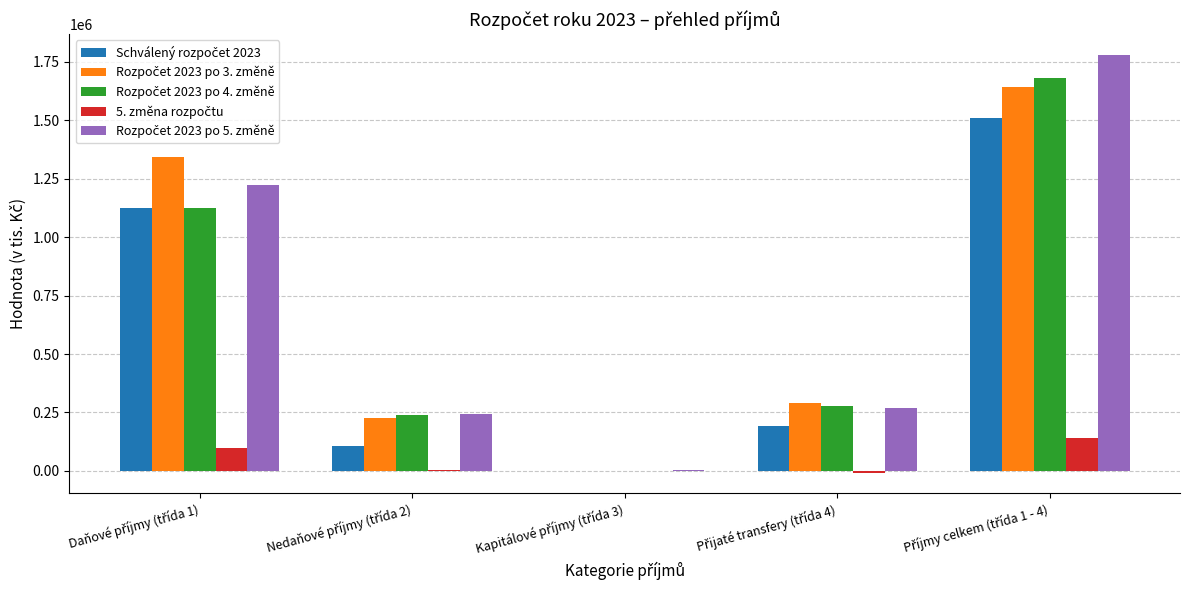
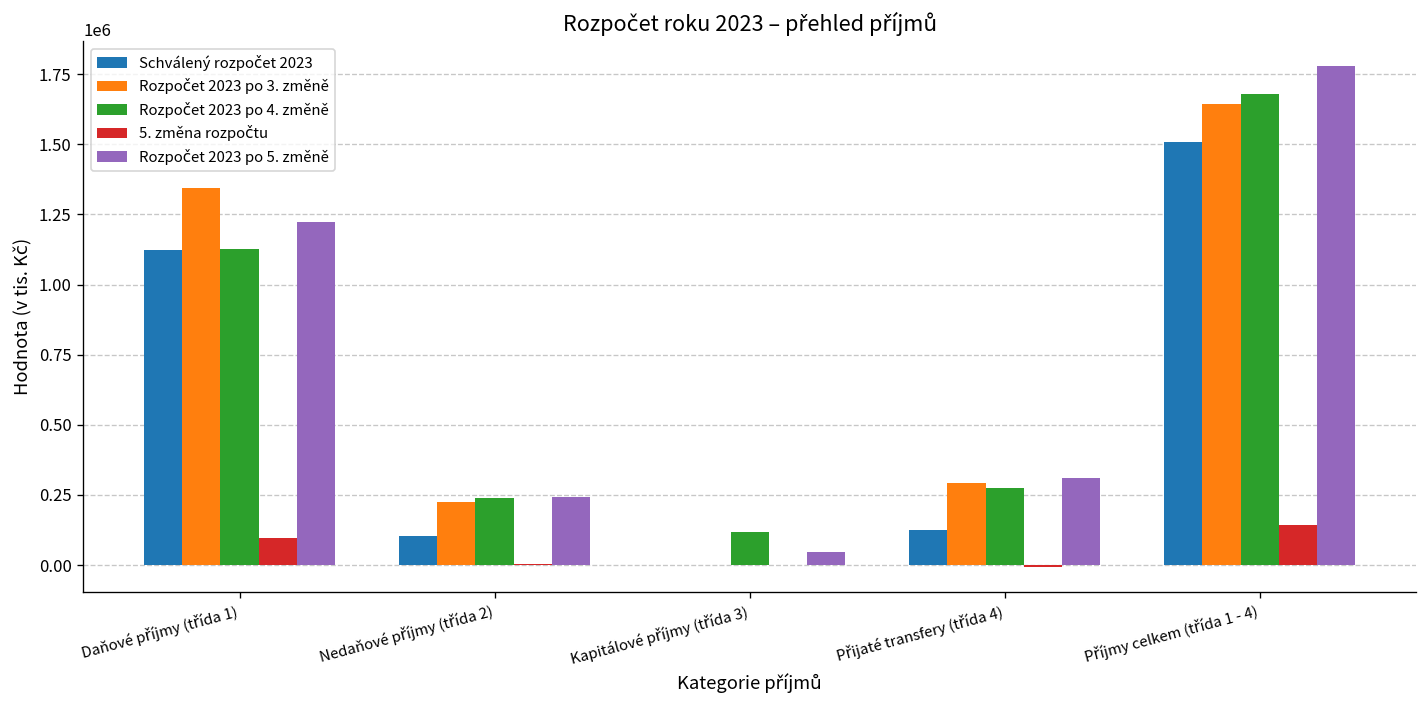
Rozpočet 2023 po 4. změně, Kapitálové příjmy (třída 3): 0 -> 120000
Rozpočet 2023 po 5. změně, Kapitálové příjmy (třída 3): 0 -> 50000
Schválený rozpočet 2023, Přijaté transfery (třída 4): 190000 -> 120000
Rozpočet 2023 po 5. změně, Přijaté transfery (třída 4): 270000 -> 310000
